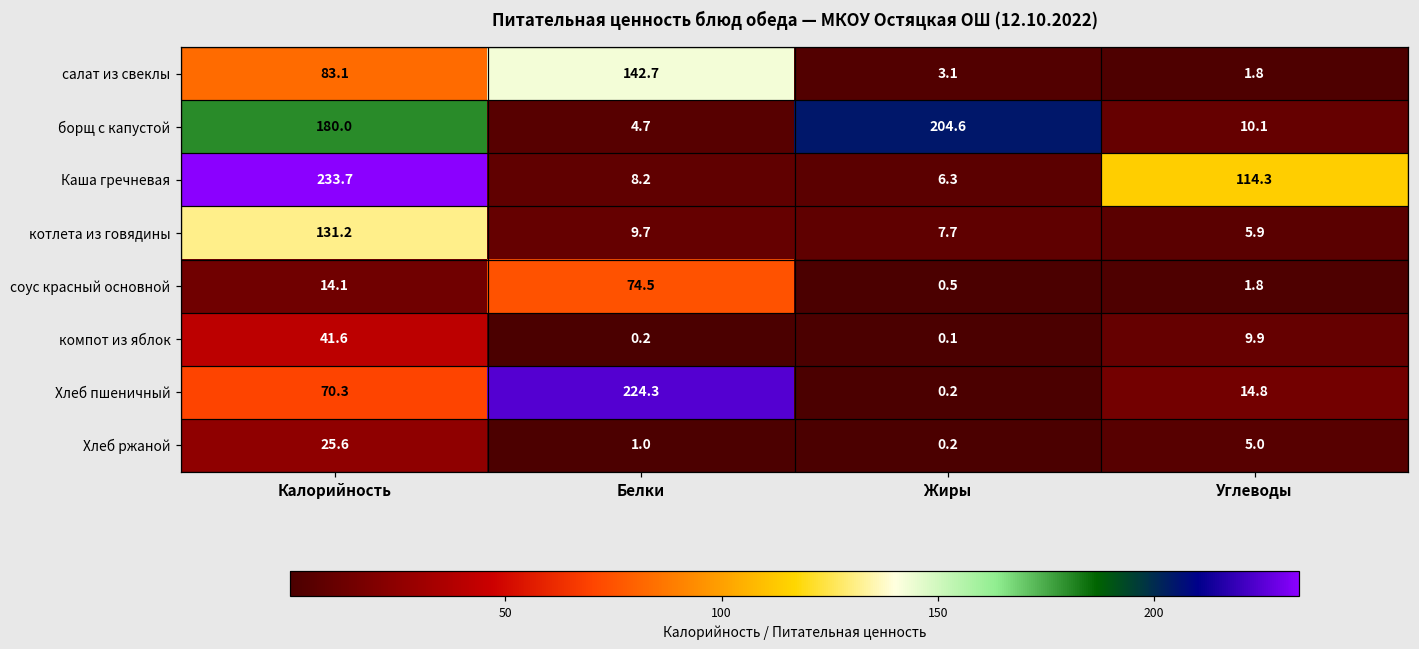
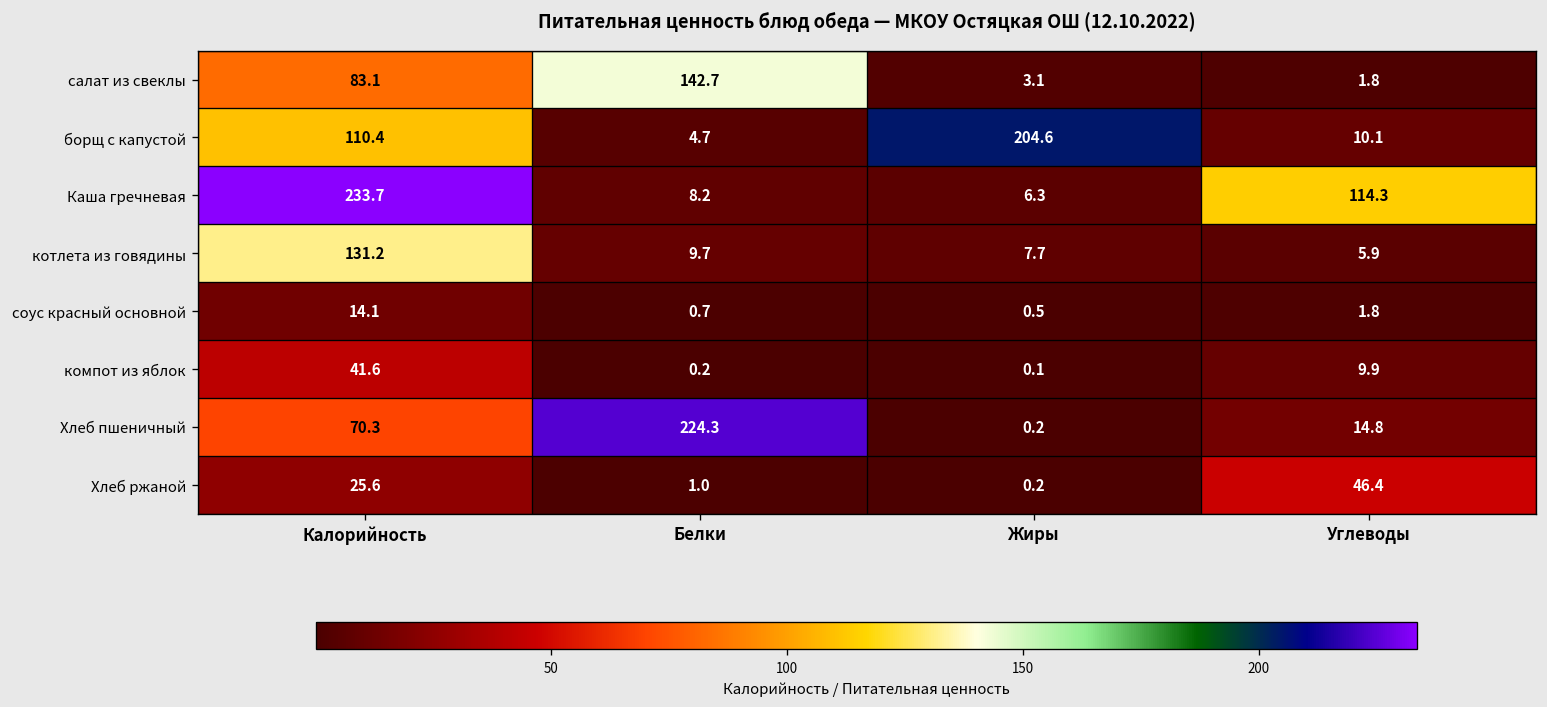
борщ с капустой, Калорийность: 180.0 -> 110.4
соус красный основной, Белки: 74.5 -> 0.7
Хлеб ржаной, Углеводы: 5.0 -> 46.4
